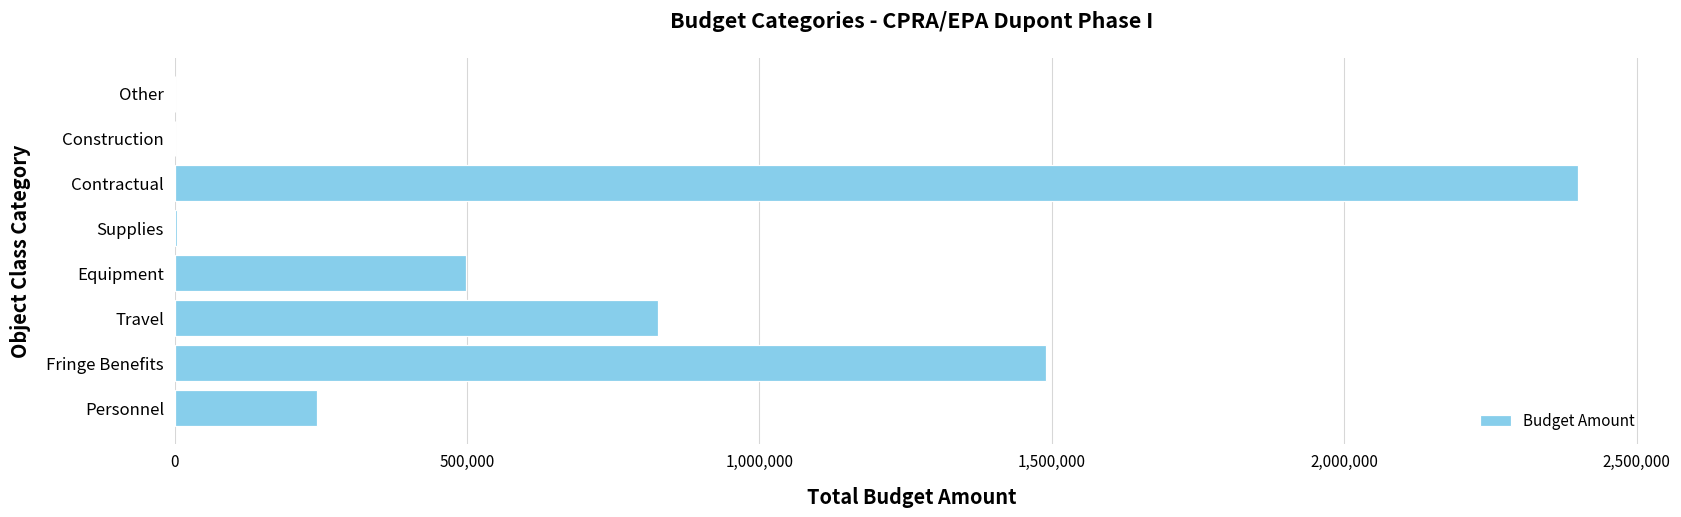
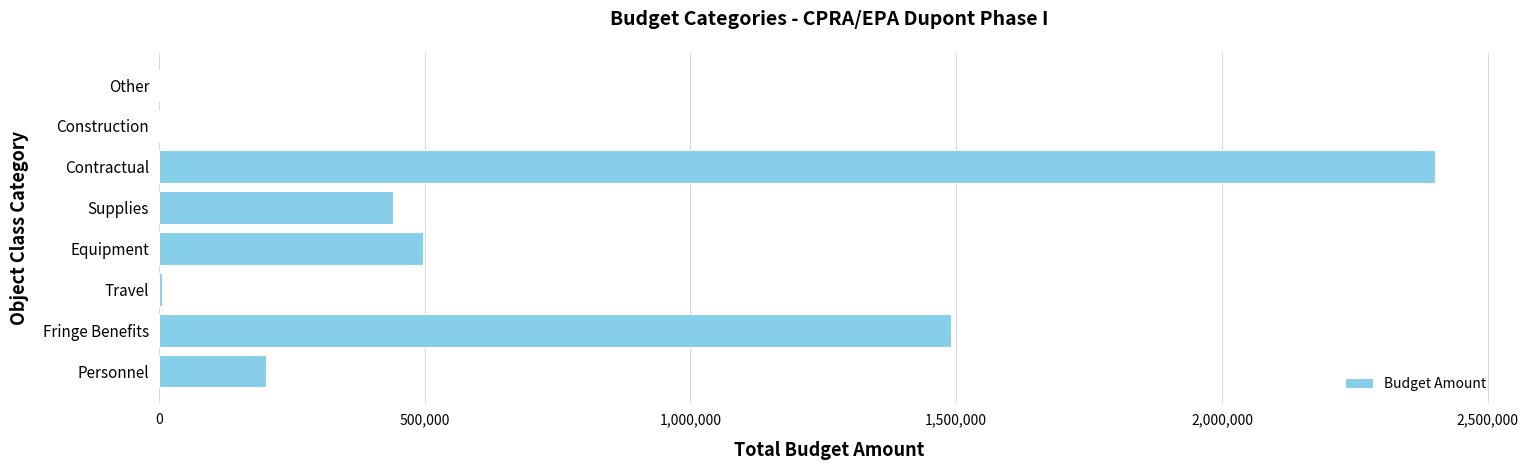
Supplies: 0 -> 440,000
Travel: 830,000 -> 10,000
Personnel: 240,000 -> 200,000
